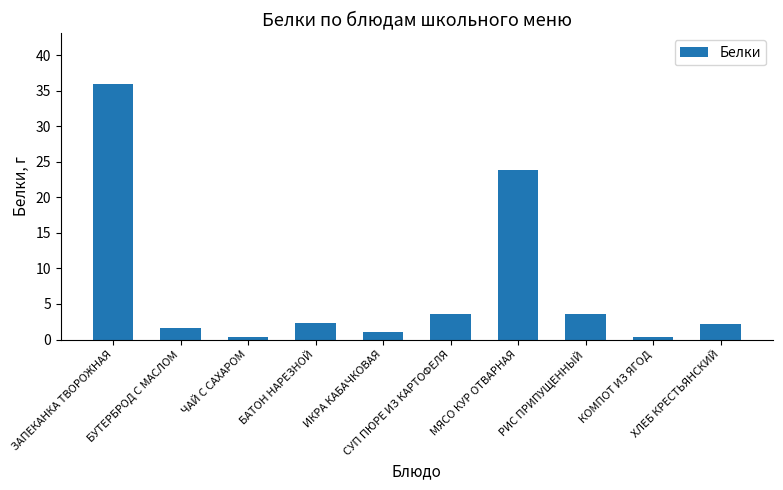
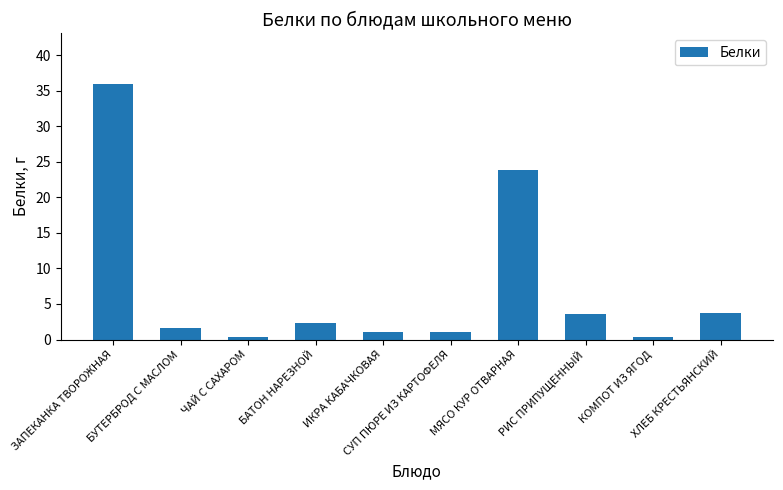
СУП ПЮРЕ ИЗ КАРТОФЕЛЯ: 4 -> 1
ХЛЕБ КРЕСТЬЯНСКИЙ: 2 -> 4
